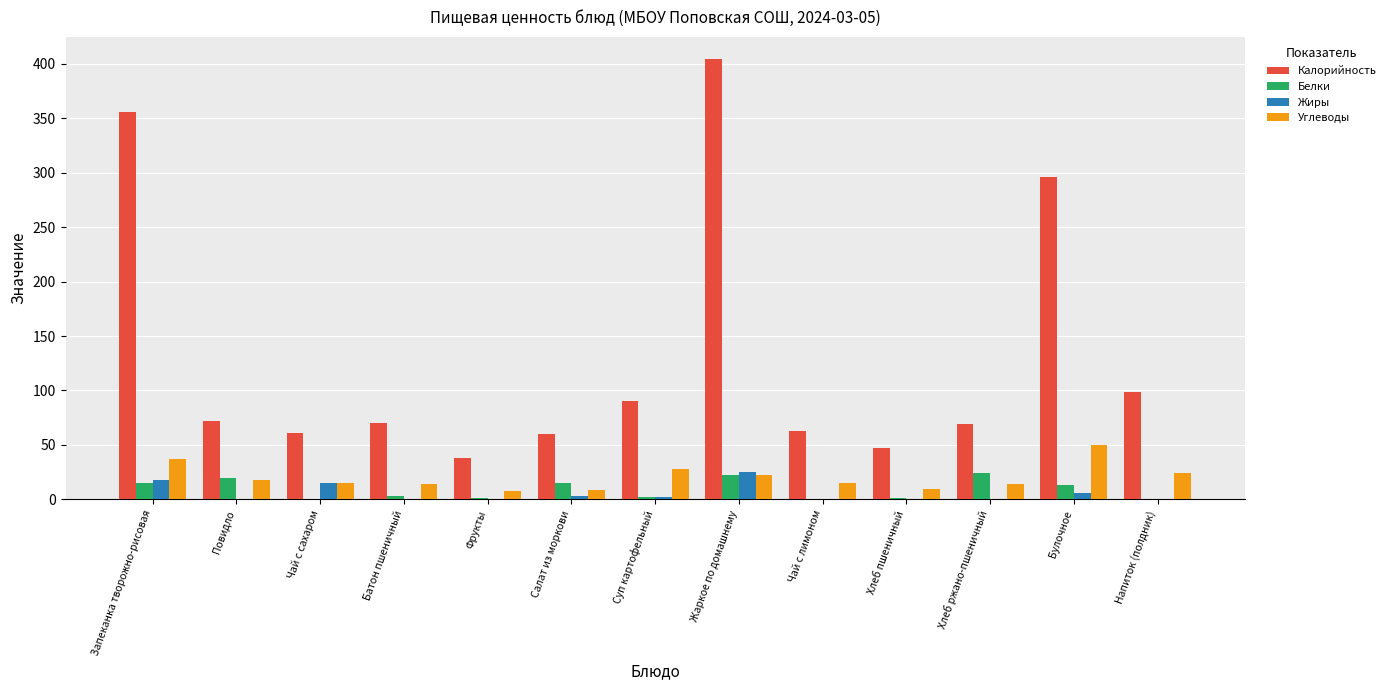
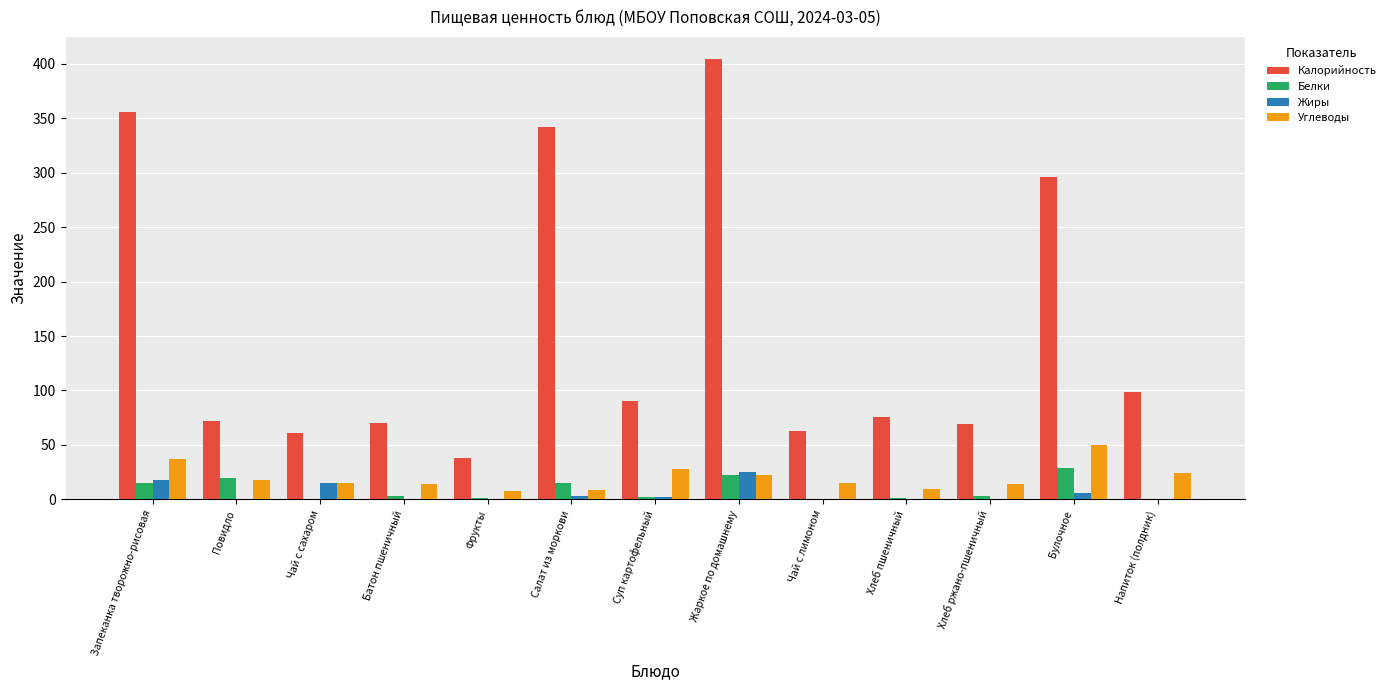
Калорийность, Салат из моркови: 60 -> 342
Калорийность, Хлеб пшеничный: 47 -> 76
Белки, Хлеб ржано-пшеничный: 25 -> 3
Белки, Булочное: 13 -> 29
